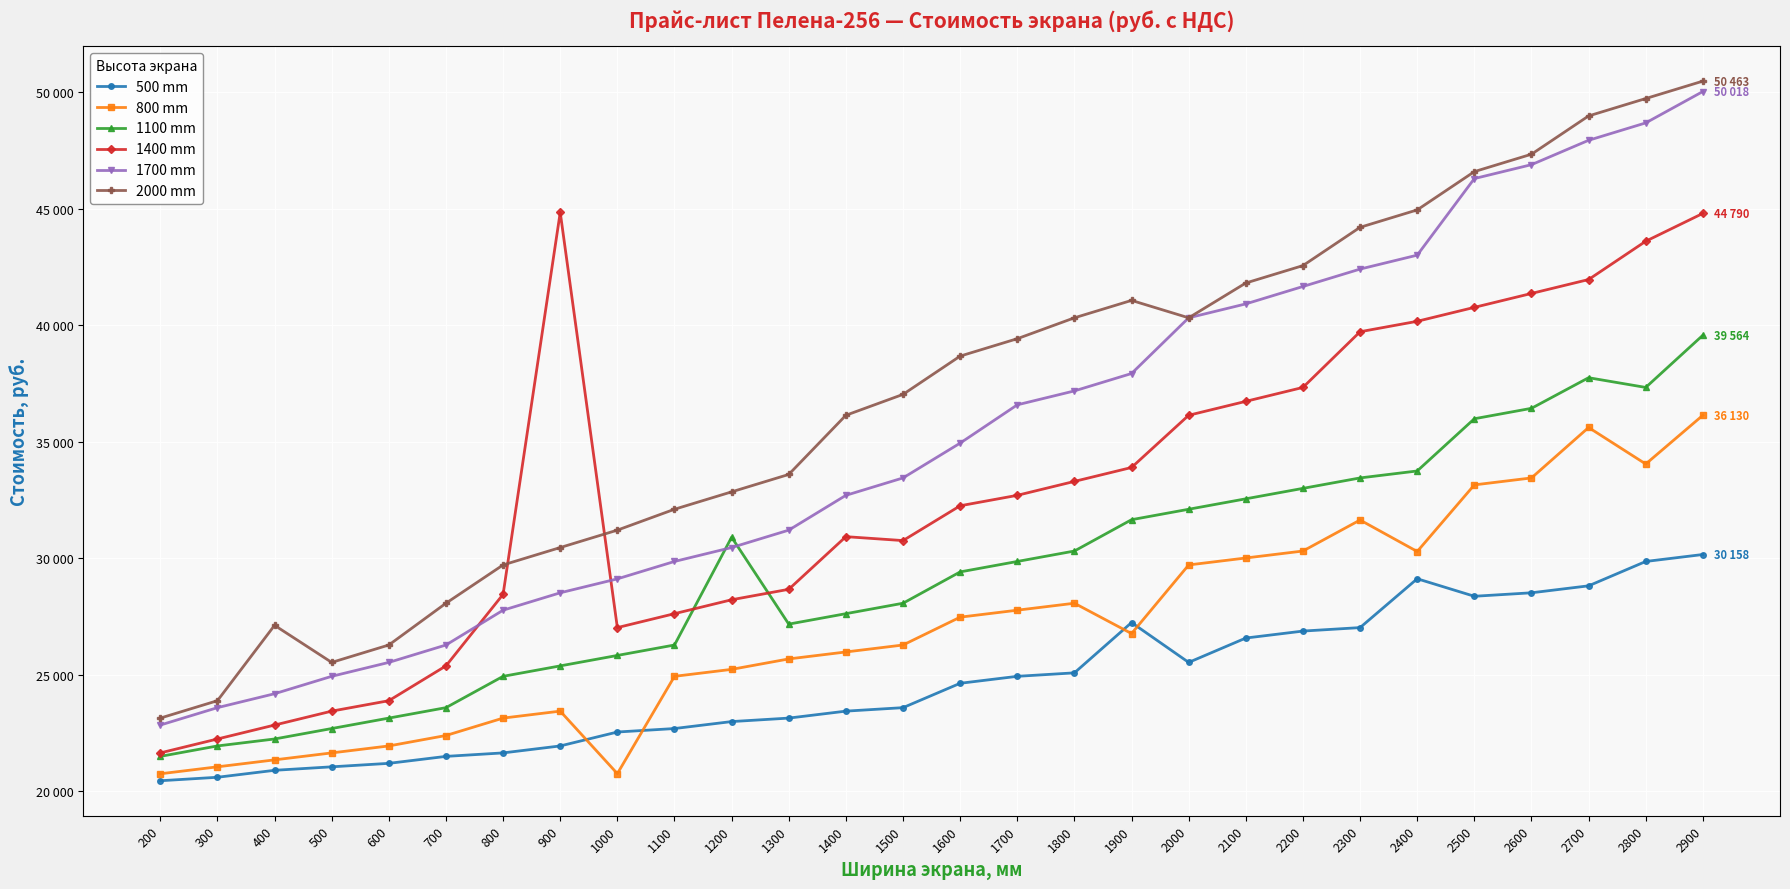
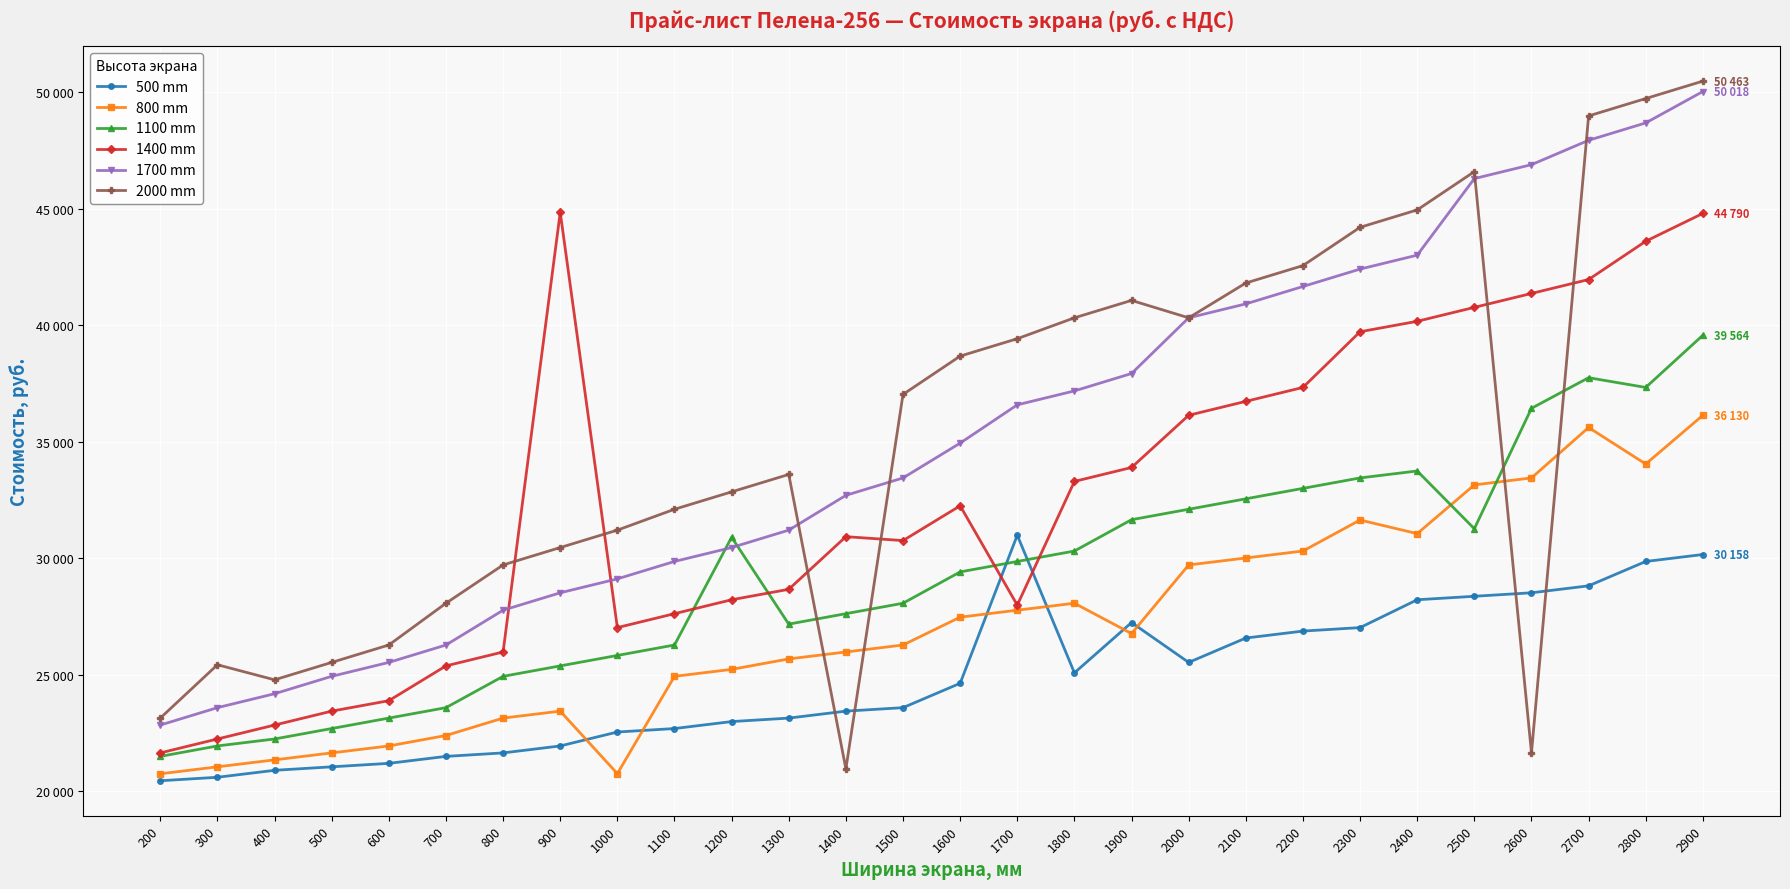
2000 mm, 300: 23900 -> 25400
2000 mm, 400: 27100 -> 24800
1400 mm, 800: 28500 -> 26000
2000 mm, 1400: 36100 -> 21000
500 mm, 1700: 24900 -> 31000
1400 mm, 1700: 32700 -> 28000
500 mm, 2400: 29100 -> 28200
800 mm, 2400: 30300 -> 31100
1100 mm, 2500: 36000 -> 31300
2000 mm, 2600: 47300 -> 21600
